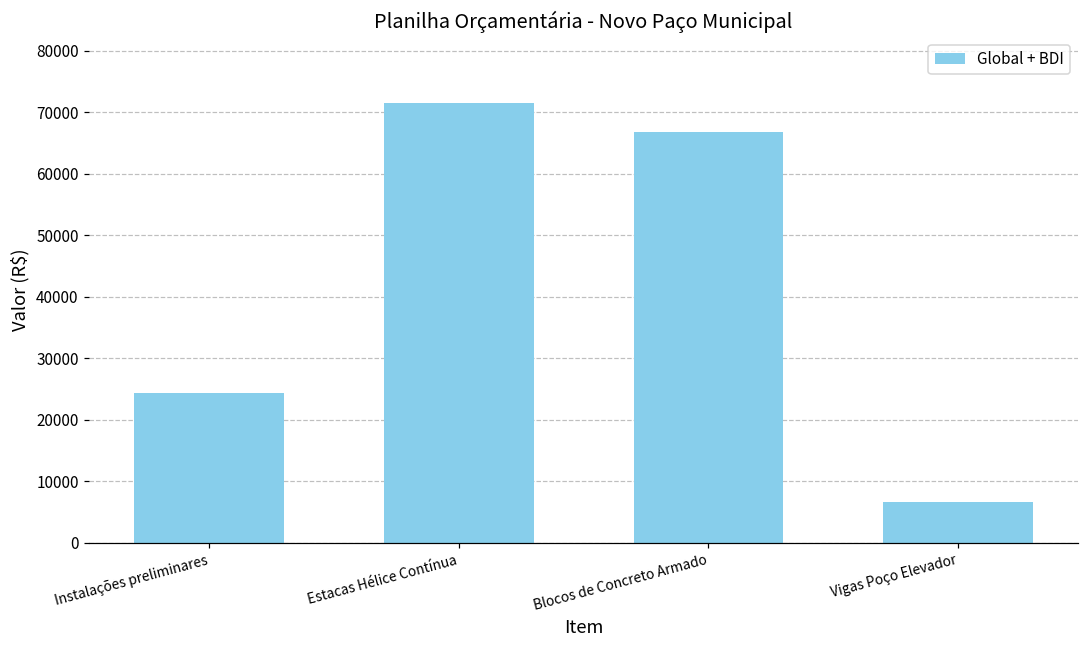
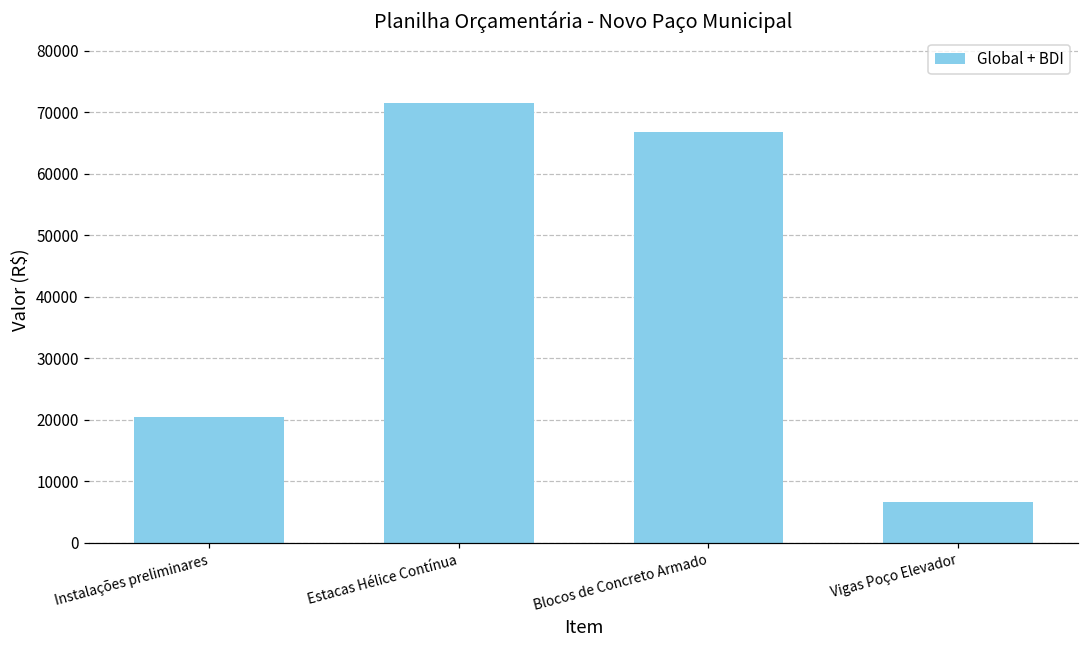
Instalações preliminares: 24000 -> 20000
